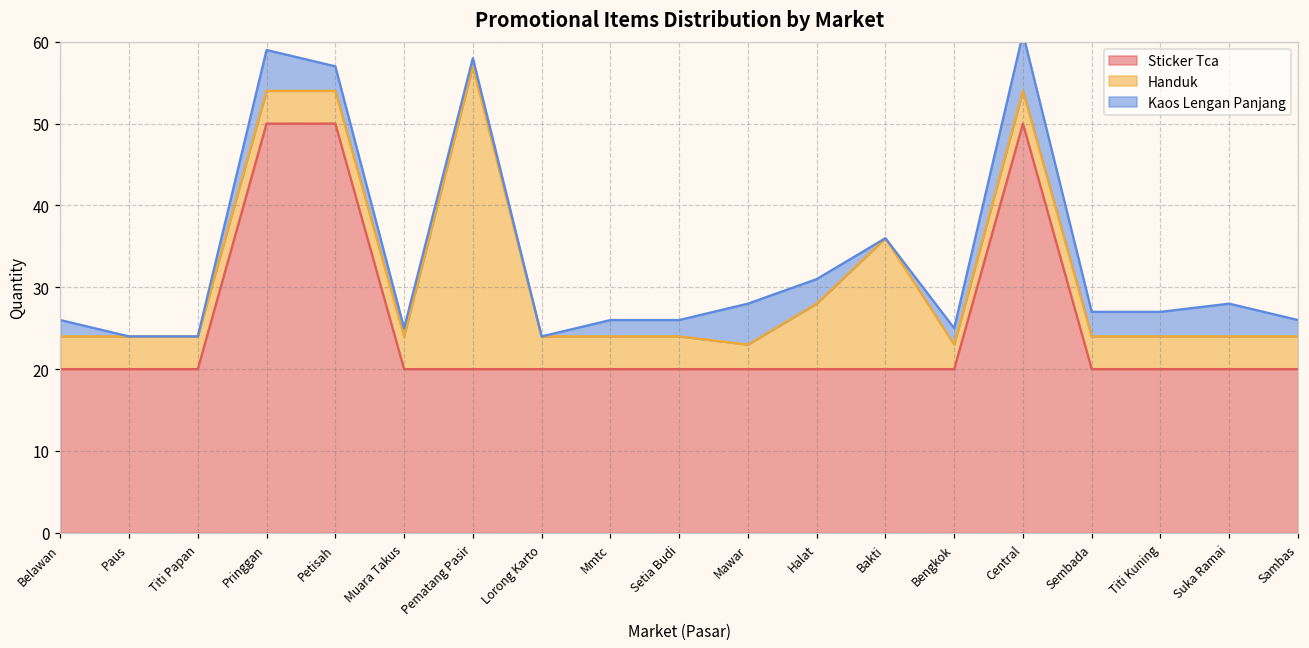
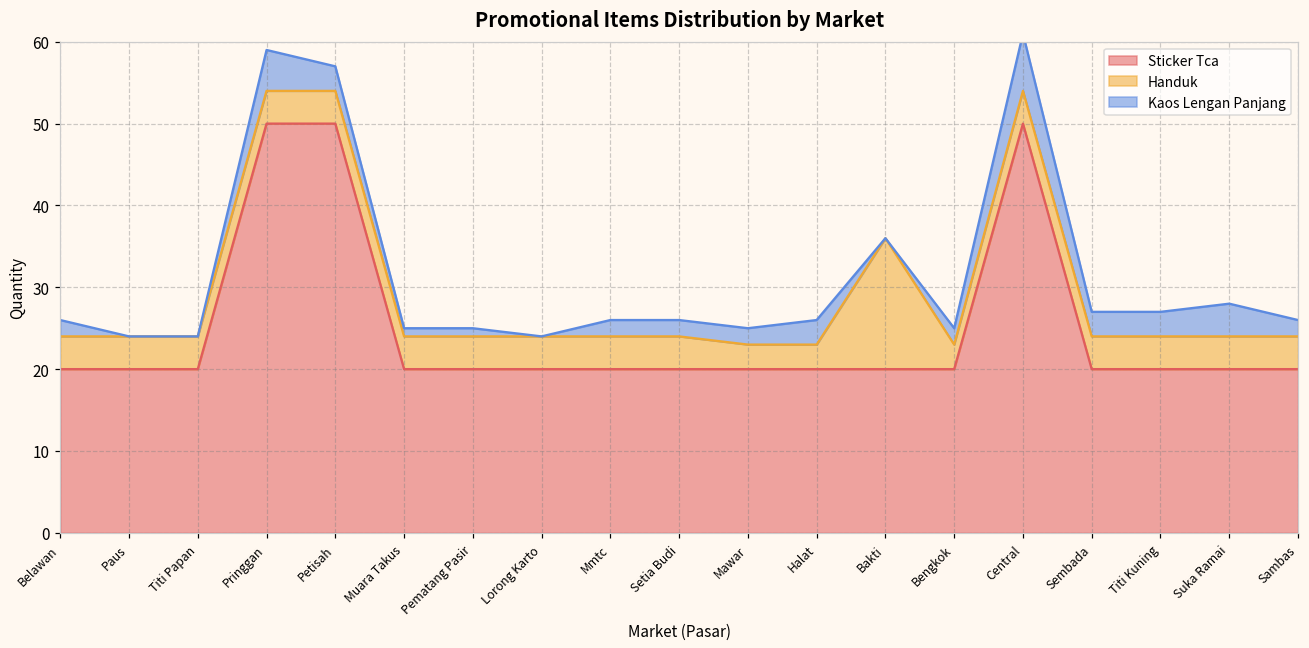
Handuk, Pematang Pasir: 37 -> 4
Kaos Lengan Panjang, Mawar: 5 -> 2
Handuk, Halat: 8 -> 3
